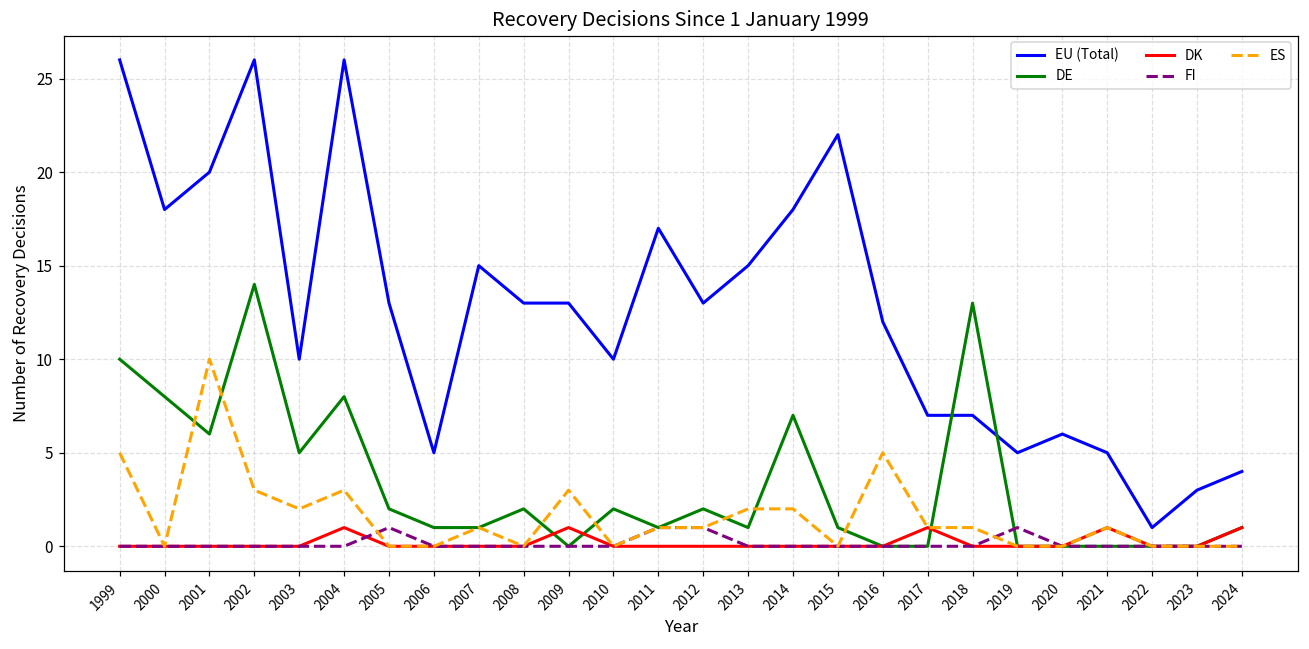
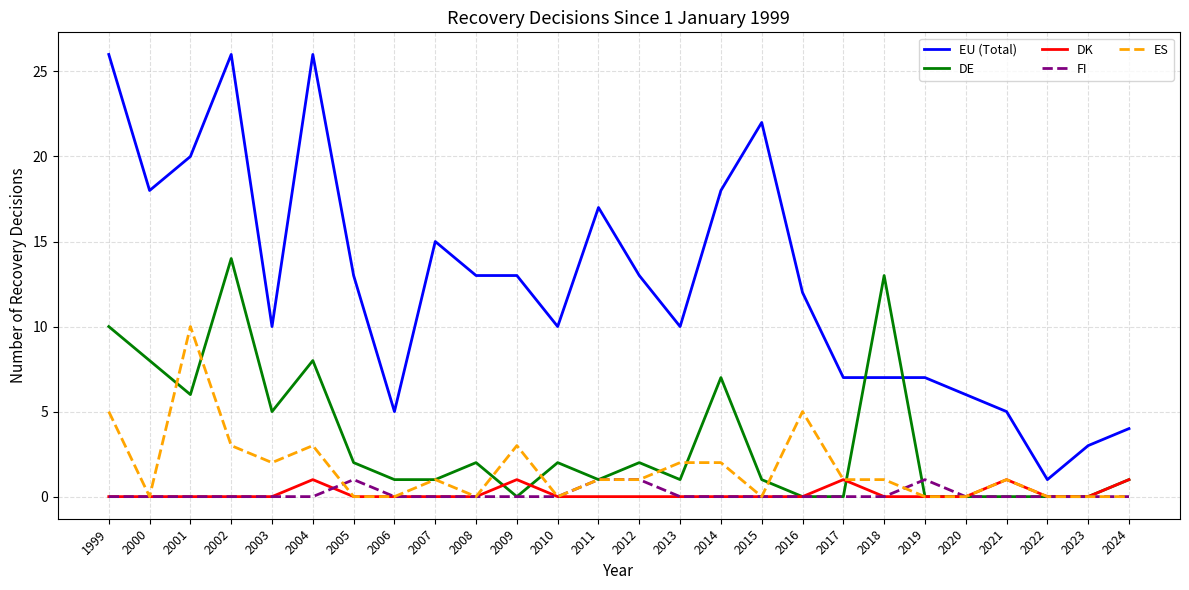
EU (Total), 2013: 15 -> 10
EU (Total), 2019: 5 -> 7
